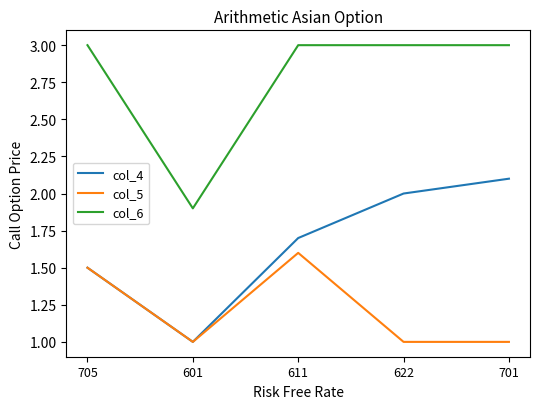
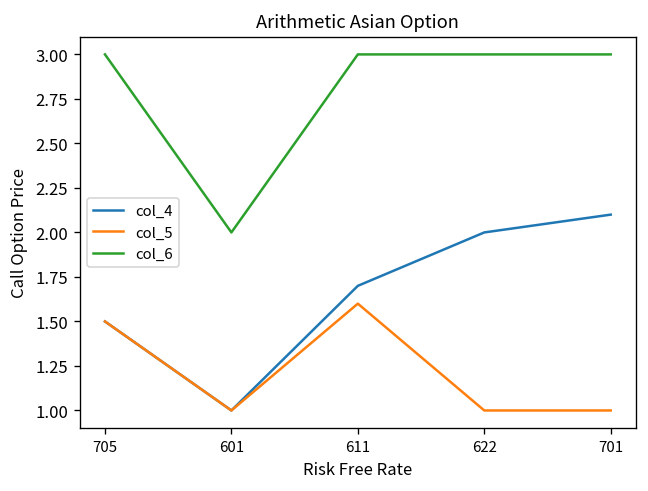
col_6, 601: 1.9 -> 2.0
